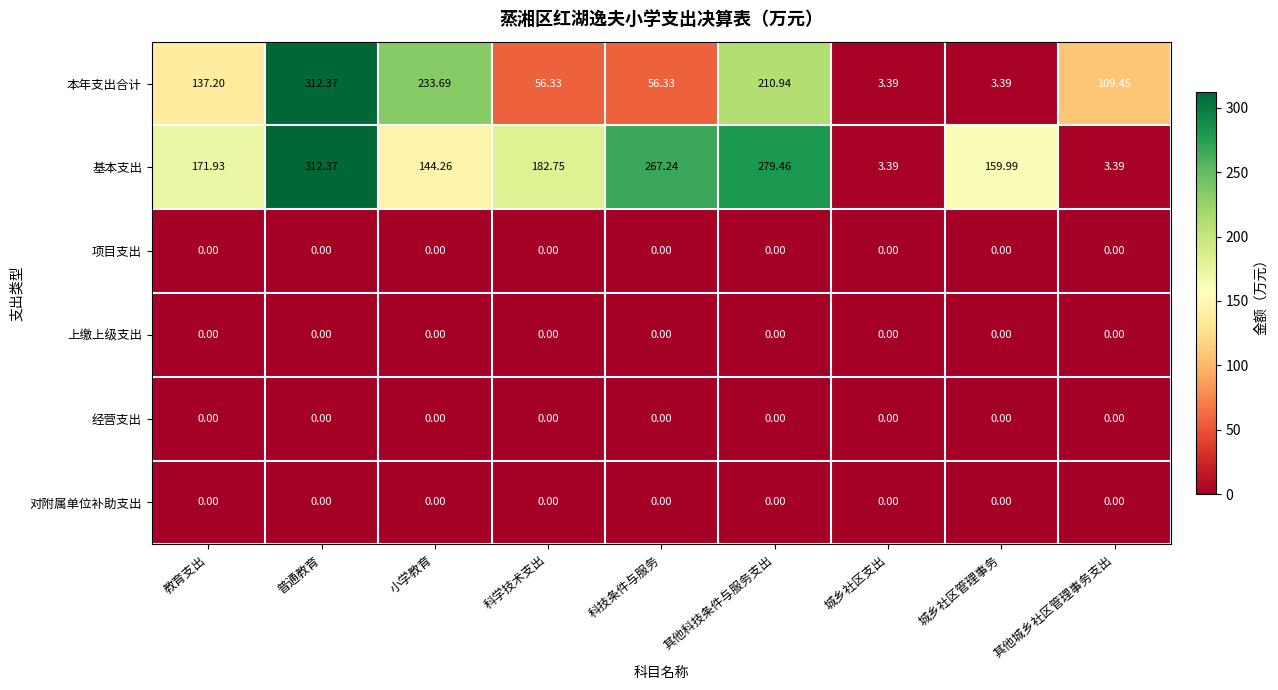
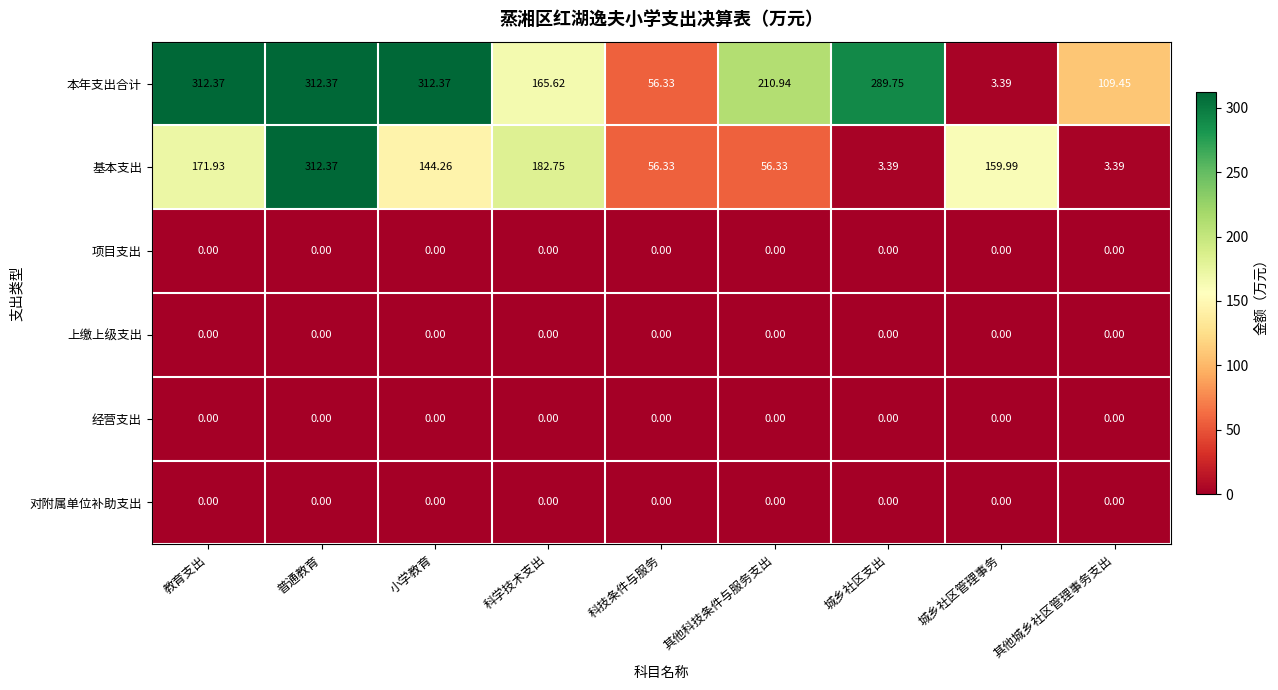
本年支出合计, 教育支出: 137.20 -> 312.37
本年支出合计, 小学教育: 233.69 -> 312.37
本年支出合计, 科学技术支出: 56.33 -> 165.62
本年支出合计, 城乡社区支出: 3.39 -> 289.75
基本支出, 科技条件与服务: 267.24 -> 56.33
基本支出, 其他科技条件与服务支出: 279.46 -> 56.33
